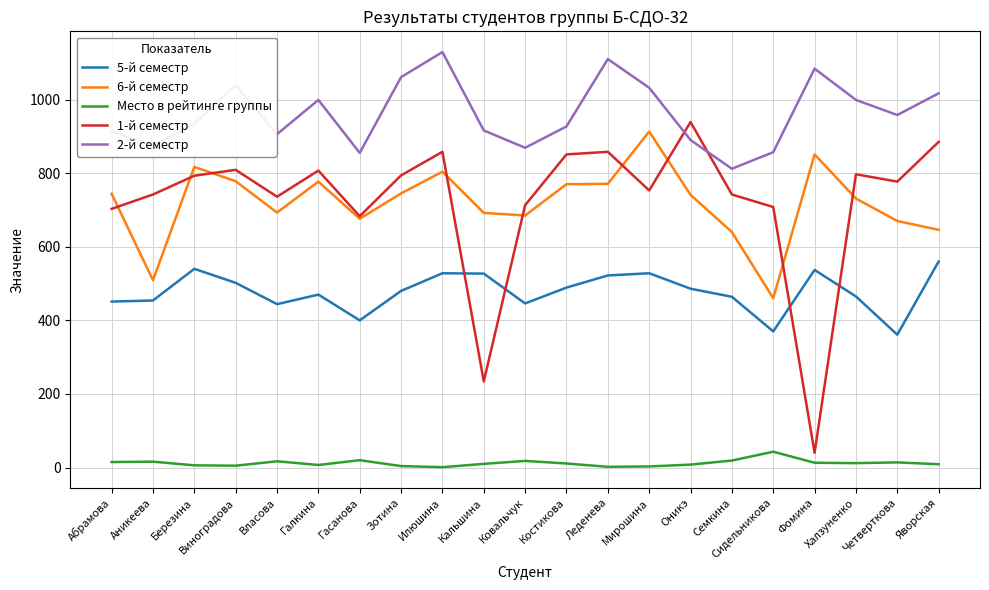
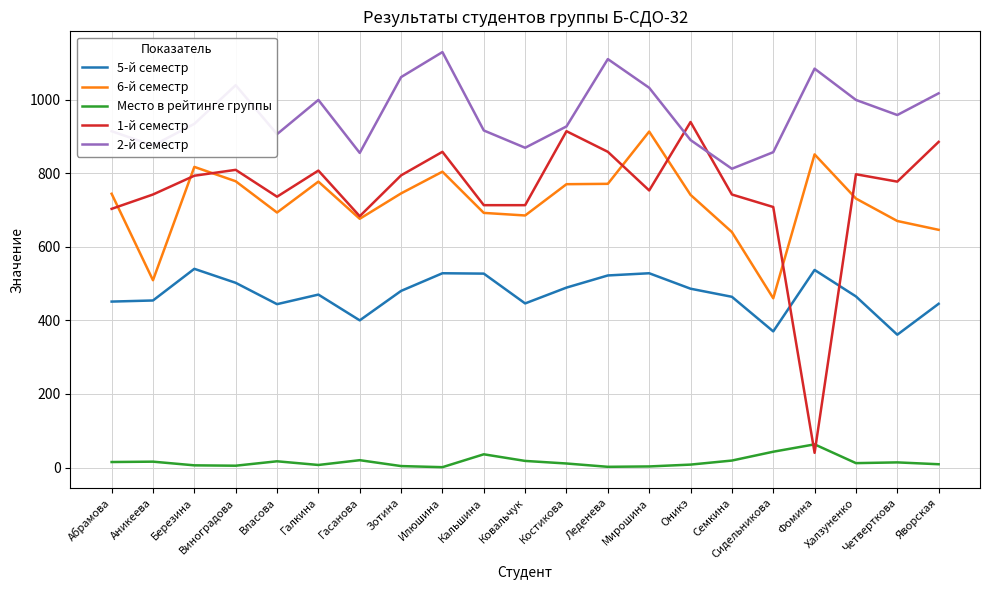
Место в рейтинге группы, Кальшина: 10 -> 40
1-й семестр, Кальшина: 230 -> 710
1-й семестр, Костикова: 850 -> 910
Место в рейтинге группы, Фомина: 10 -> 60
5-й семестр, Яворская: 560 -> 450
